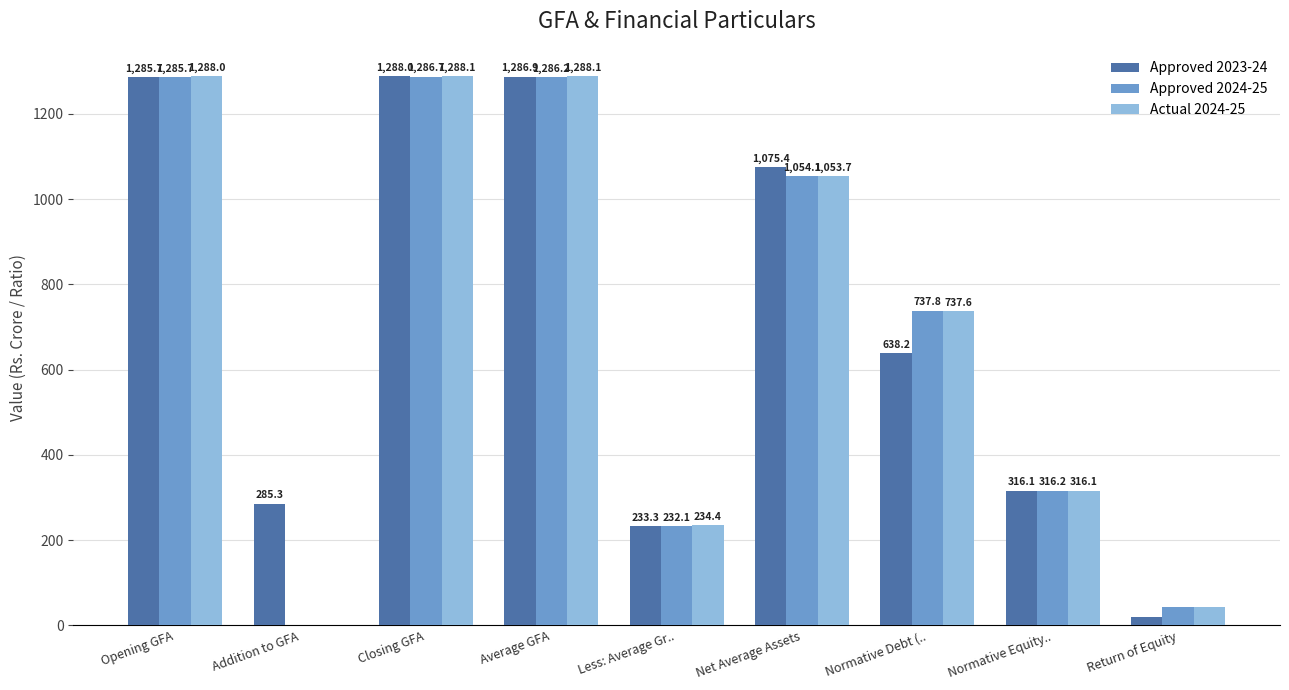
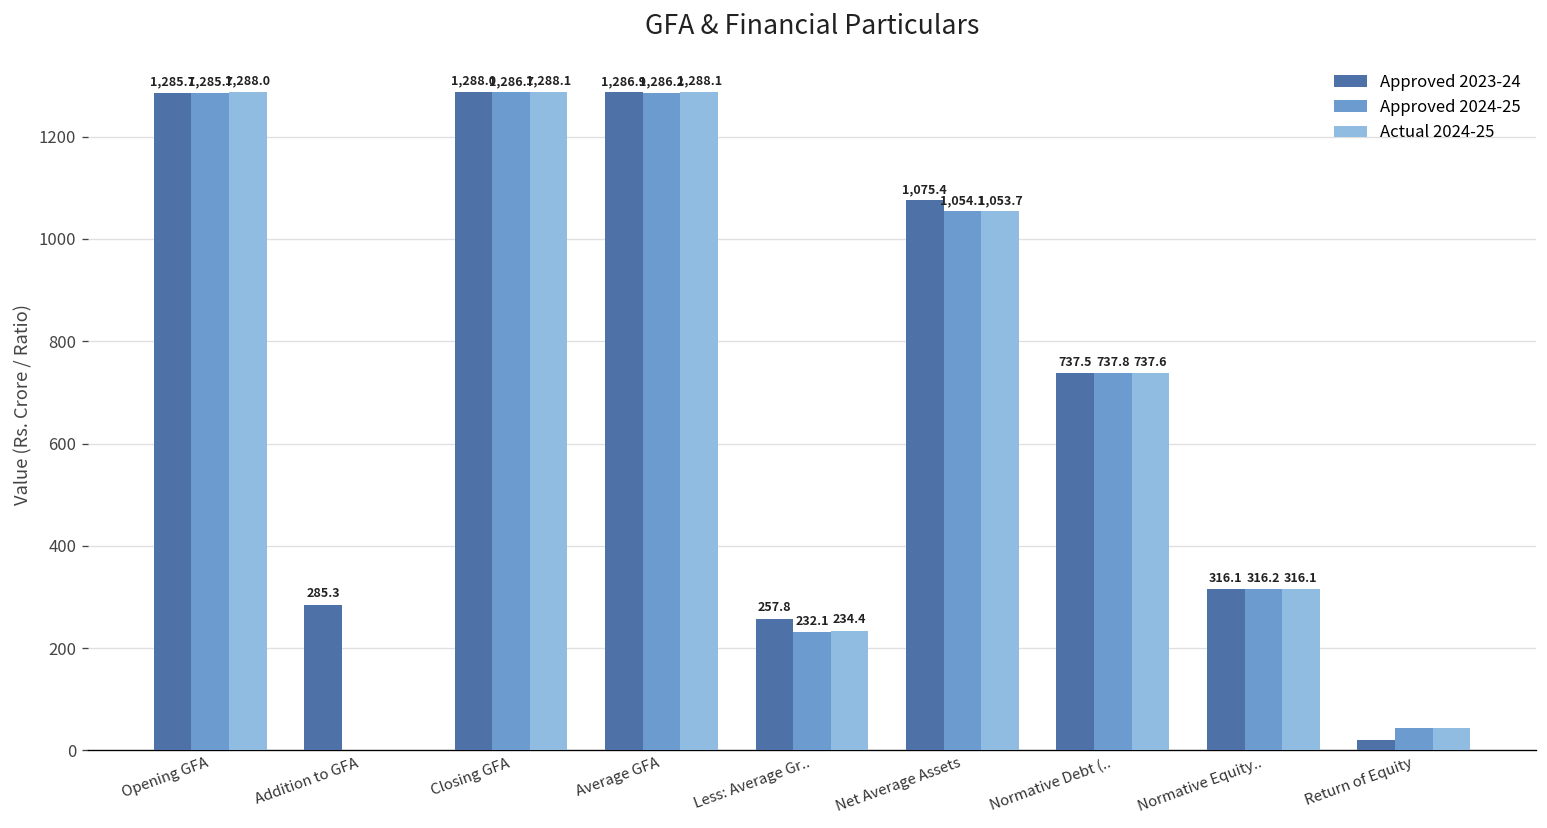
Approved 2023-24, Less: Average Gr..: 233.3 -> 257.8
Approved 2023-24, Normative Debt (..: 638.2 -> 737.5
